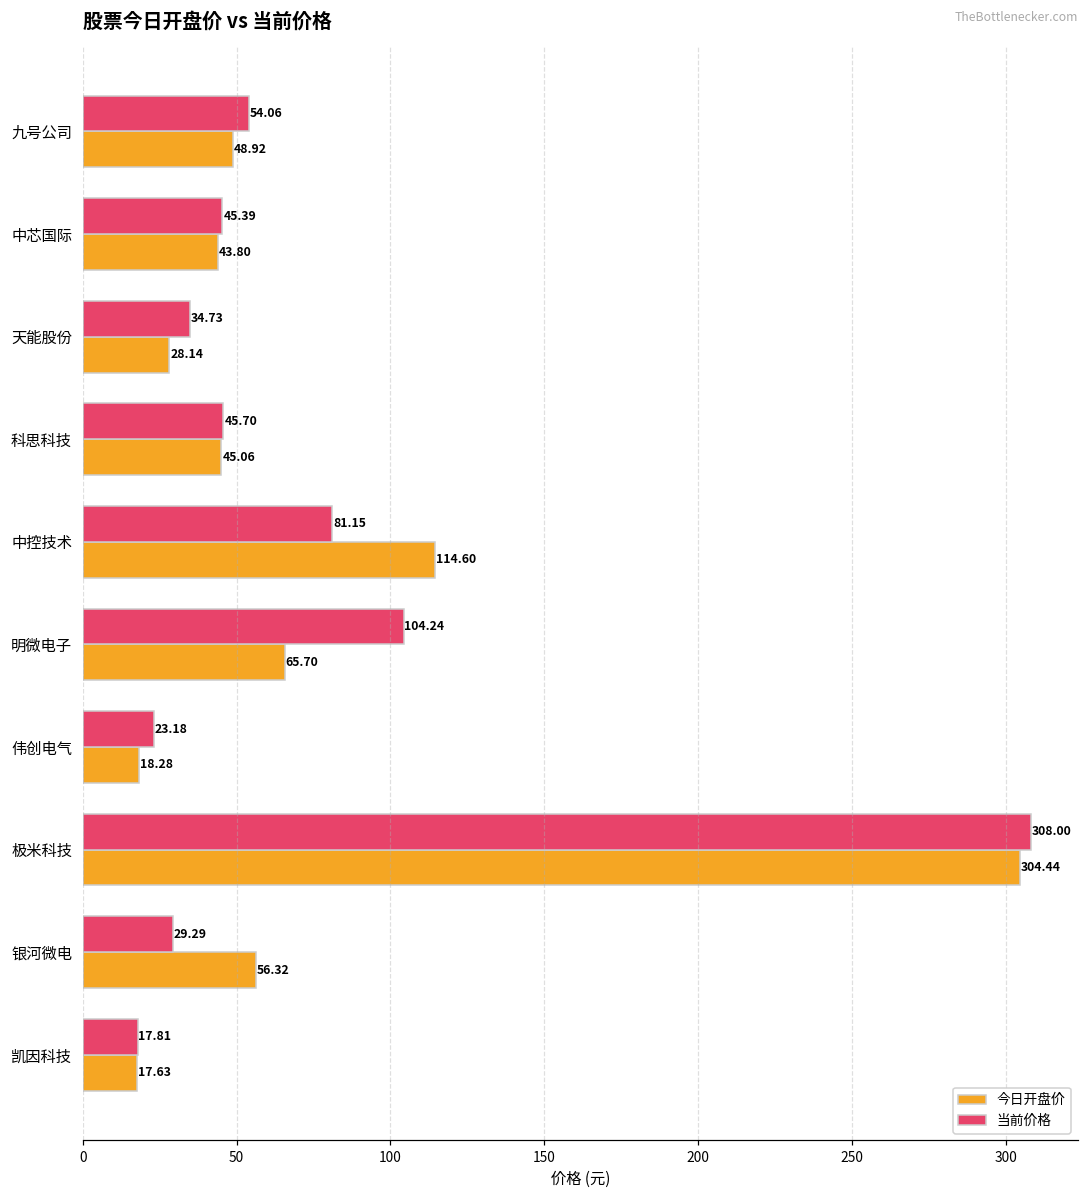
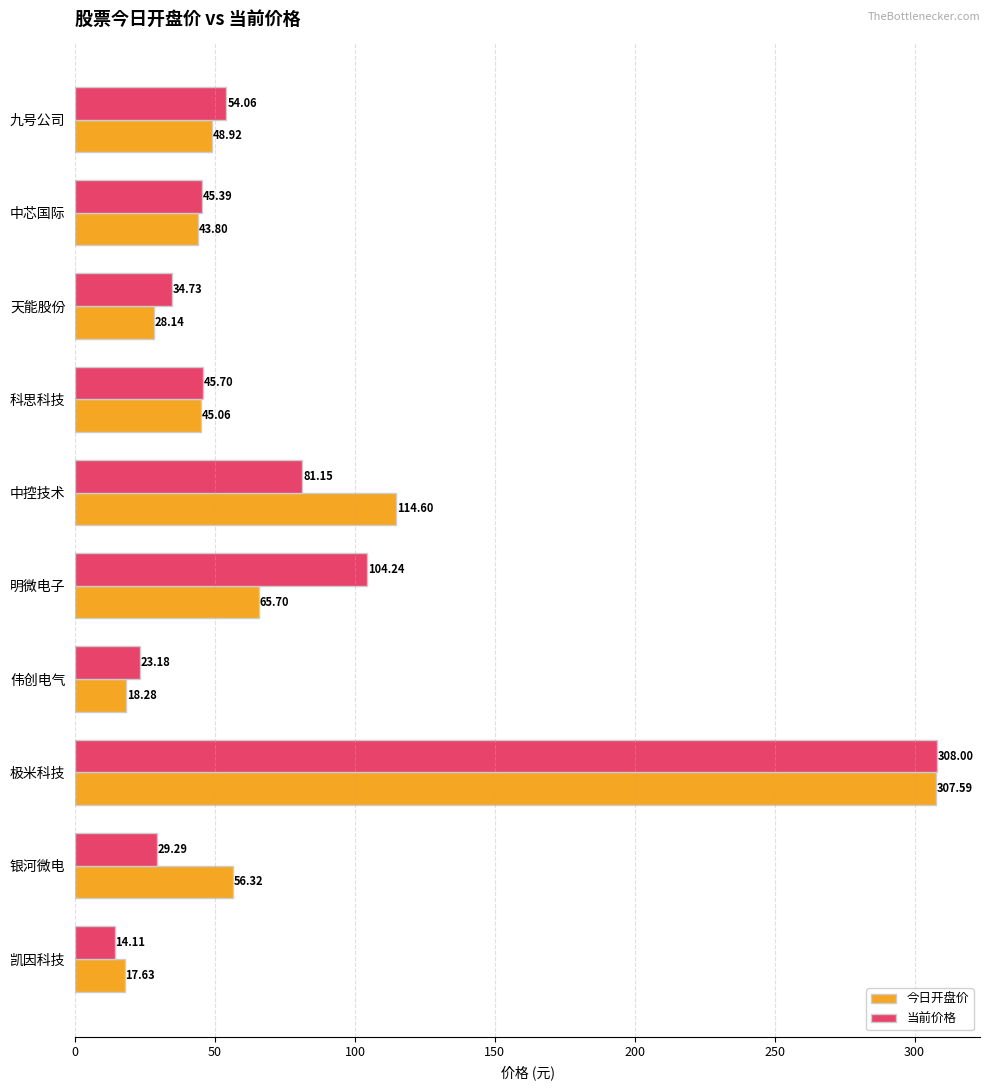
今日开盘价, 极米科技: 304.44 -> 307.59
当前价格, 凯因科技: 17.81 -> 14.11
